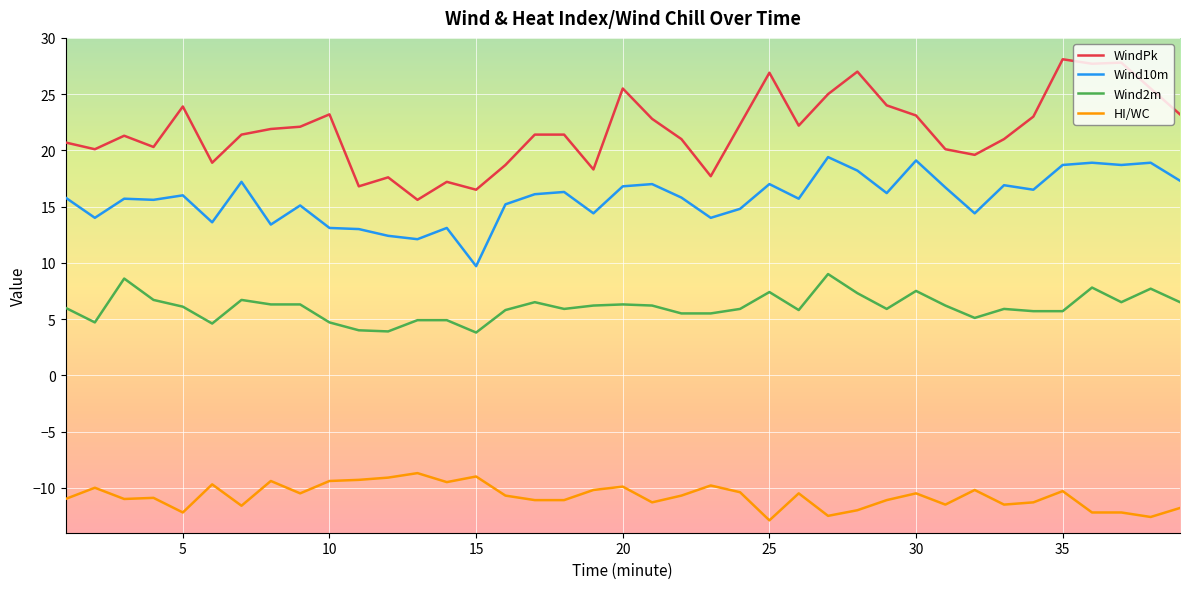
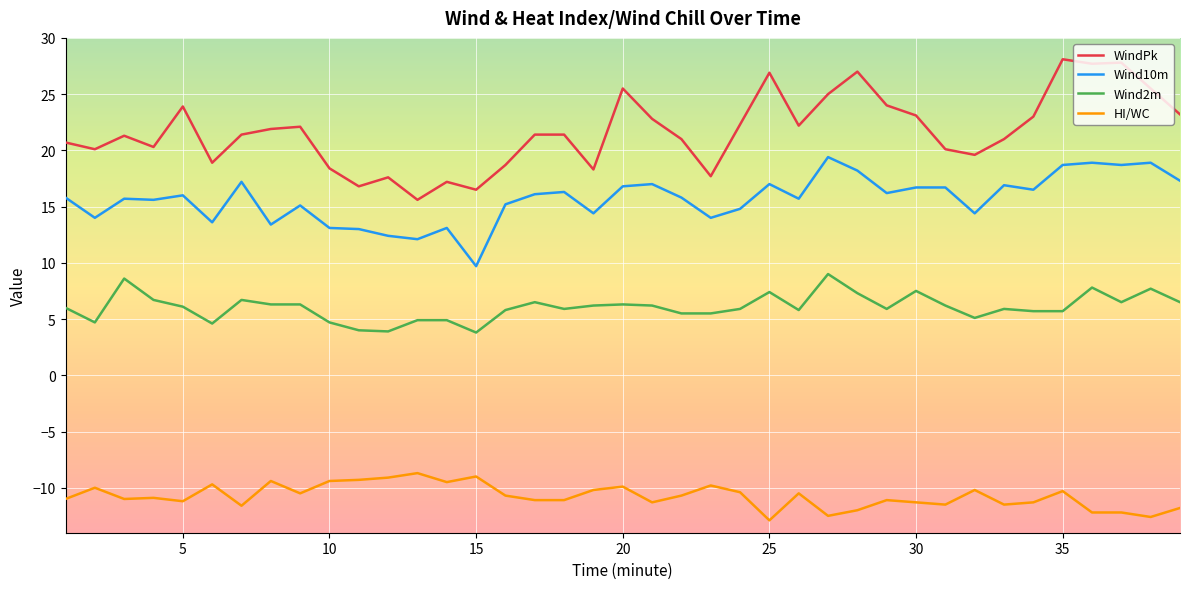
HI/WC, 5: -12.2 -> -11.2
WindPk, 10: 23.2 -> 18.4
Wind10m, 30: 19.1 -> 16.7
HI/WC, 30: -10.5 -> -11.3
